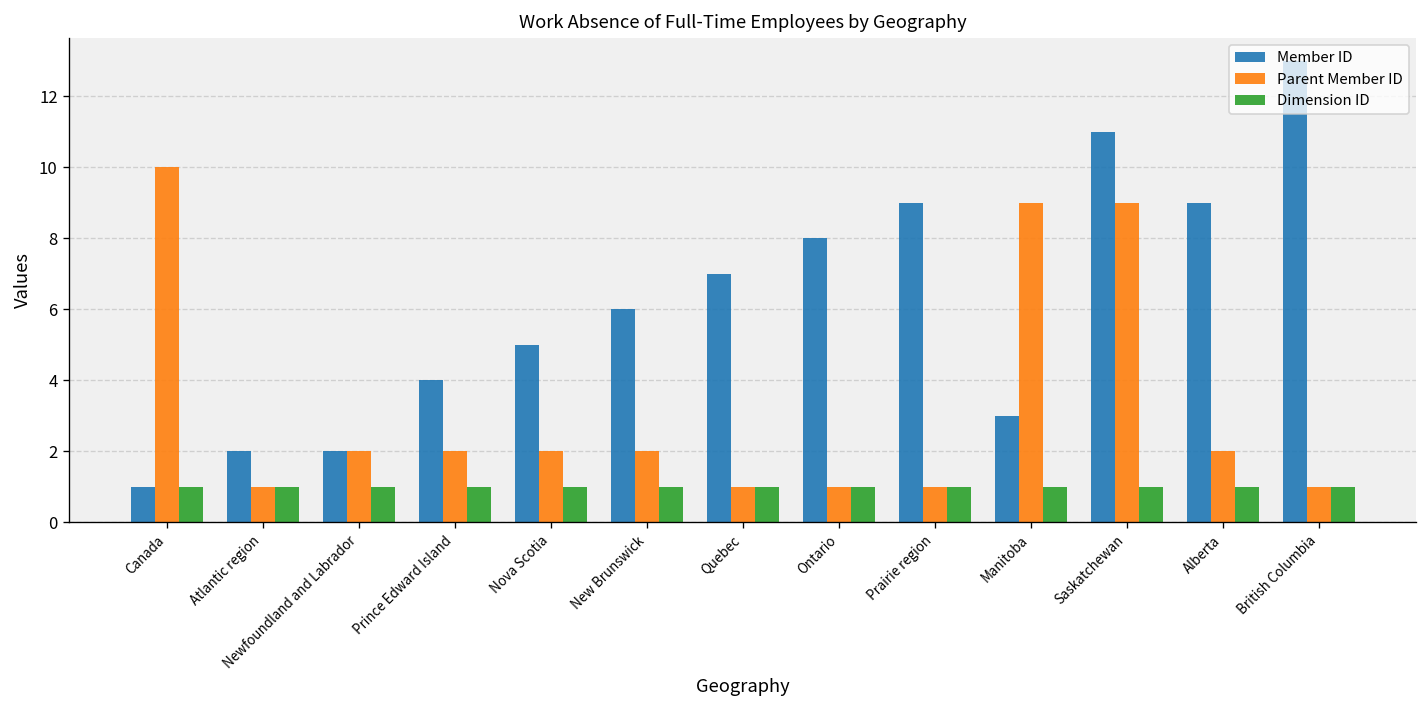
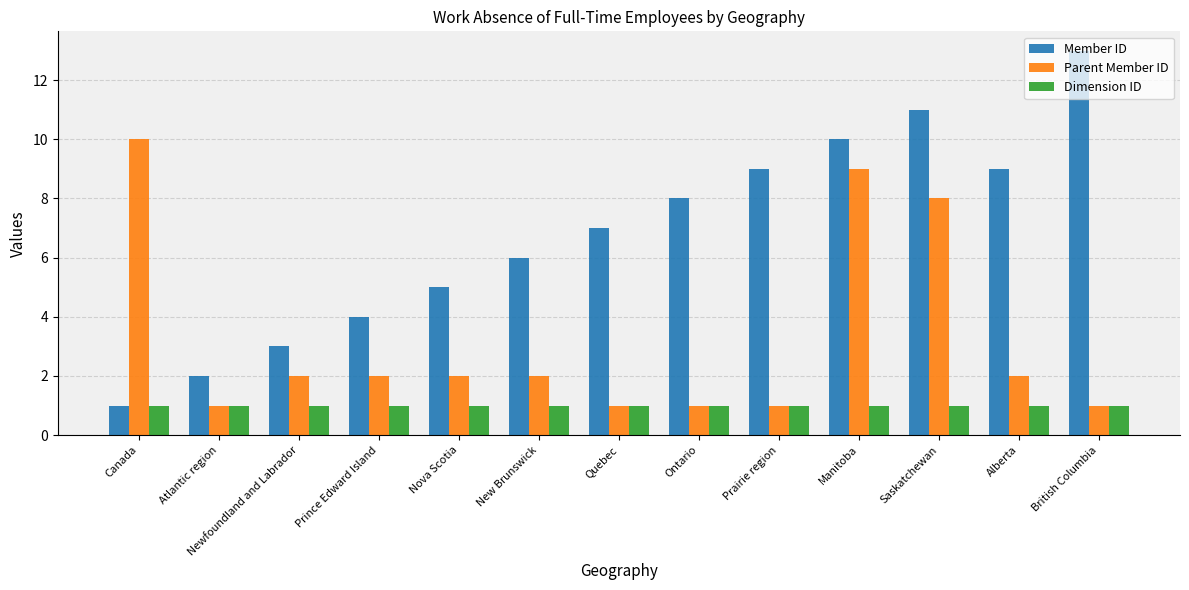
Member ID, Newfoundland and Labrador: 2 -> 3
Member ID, Manitoba: 3 -> 10
Parent Member ID, Saskatchewan: 9 -> 8
